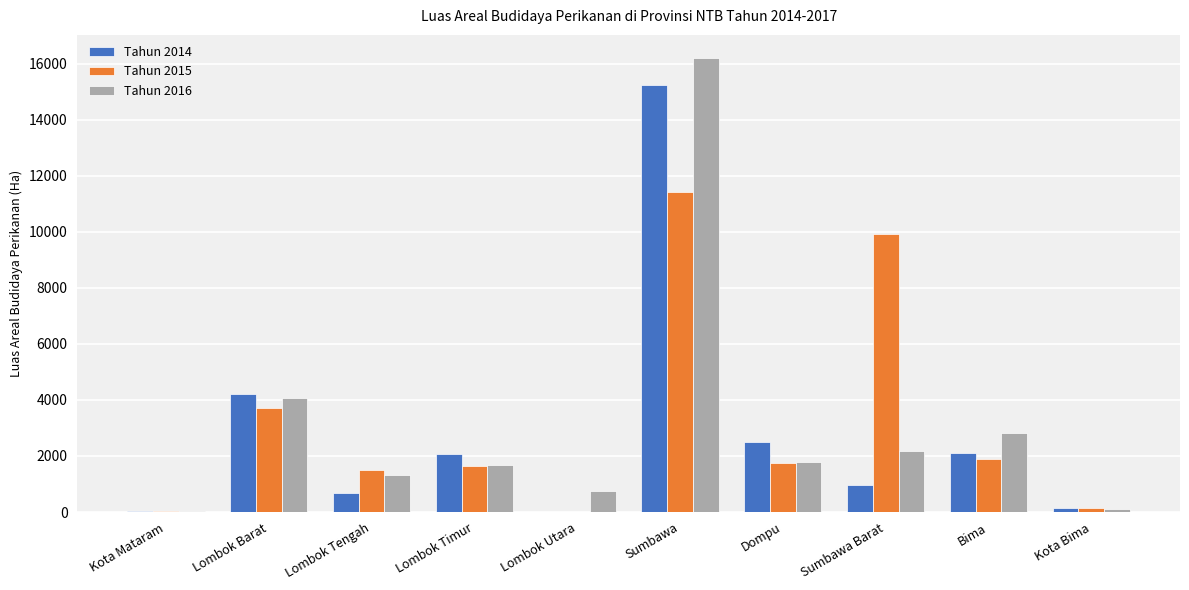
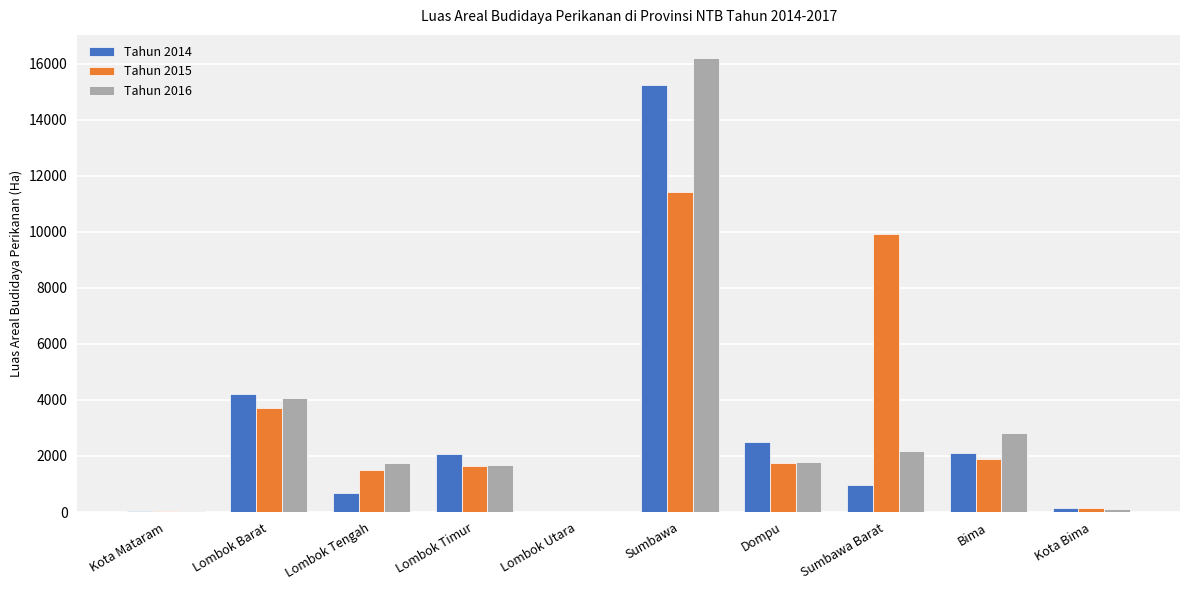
Tahun 2016, Lombok Tengah: 1300 -> 1800
Tahun 2016, Lombok Utara: 700 -> 0
